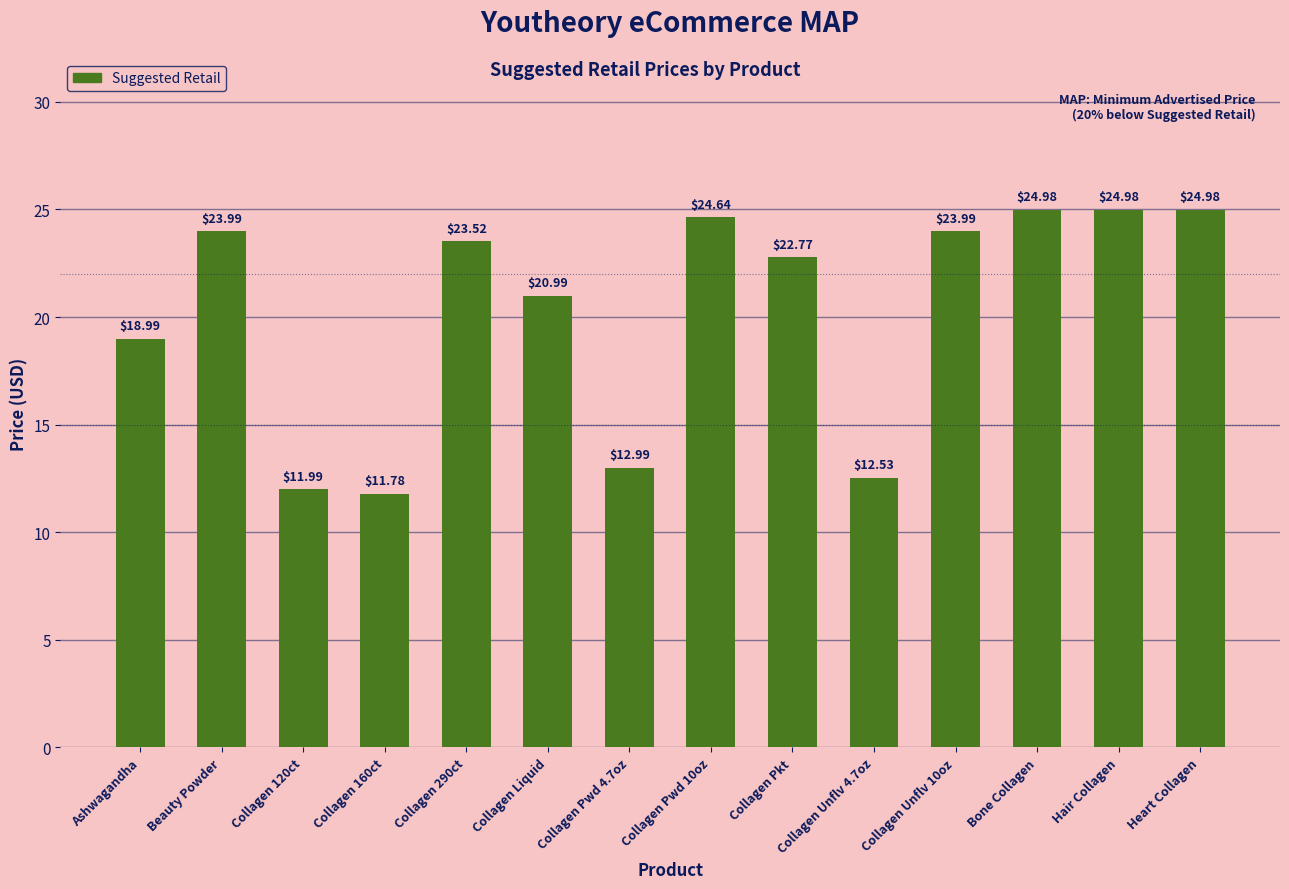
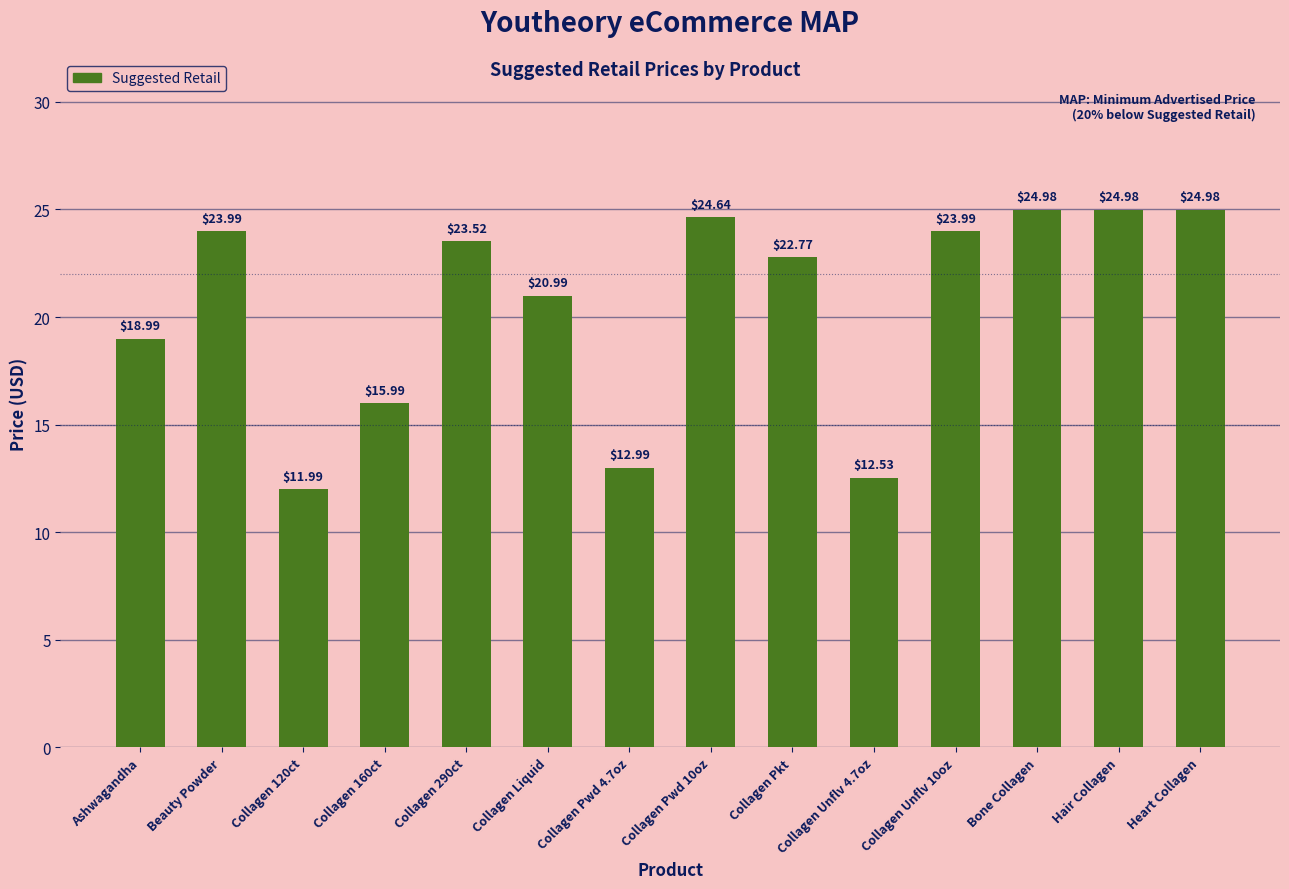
Collagen 160ct: $11.78 -> $15.99
